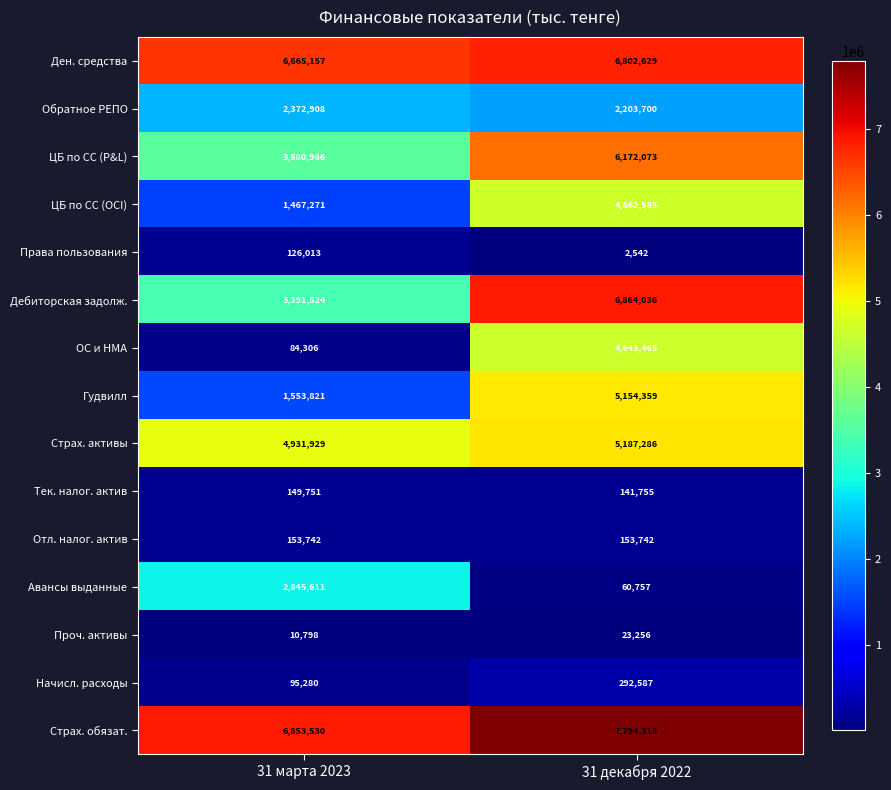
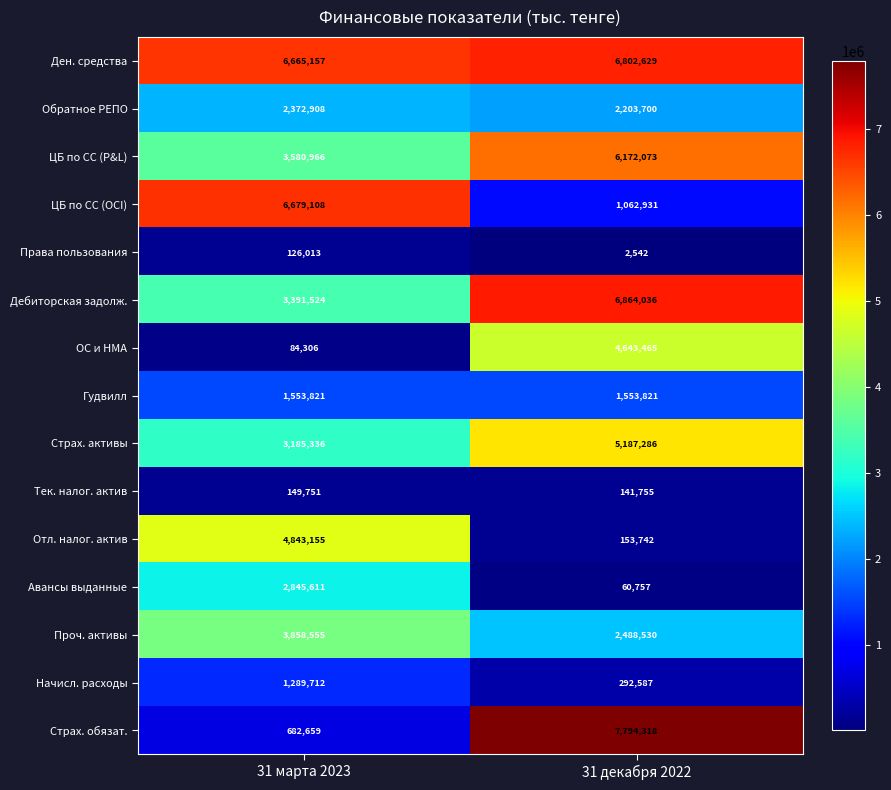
ЦБ по СС (OCI), 31 марта 2023: 1,467,271 -> 6,679,108
ЦБ по СС (OCI), 31 декабря 2022: 4,662,585 -> 1,062,931
Гудвилл, 31 декабря 2022: 5,154,359 -> 1,553,821
Страх. активы, 31 марта 2023: 4,931,929 -> 3,185,336
Отл. налог. актив, 31 марта 2023: 153,742 -> 4,843,155
Проч. активы, 31 марта 2023: 10,798 -> 3,858,555
Проч. активы, 31 декабря 2022: 23,256 -> 2,488,530
Начисл. расходы, 31 марта 2023: 95,280 -> 1,289,712
Страх. обязат., 31 марта 2023: 6,853,530 -> 682,659
